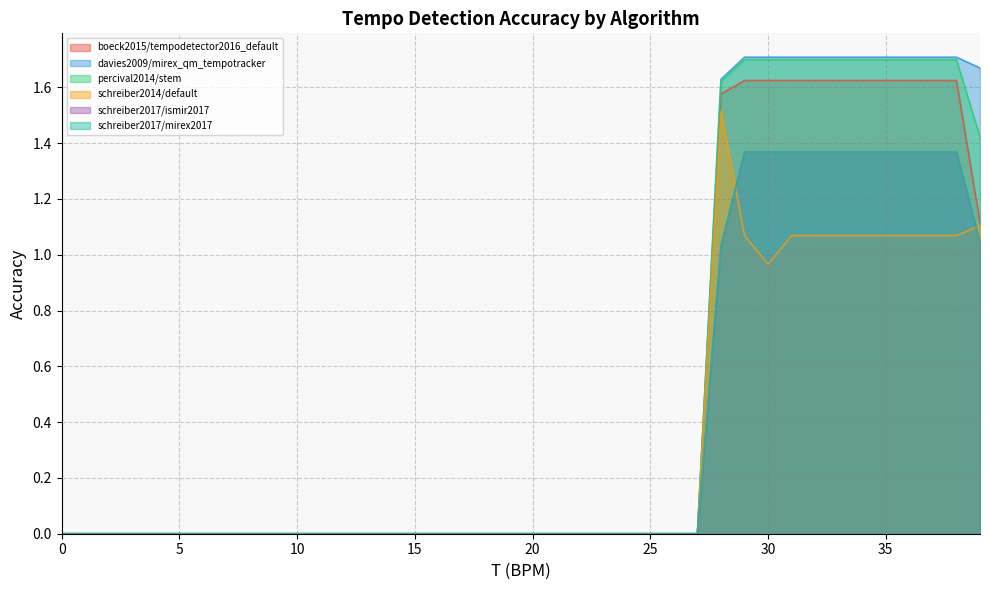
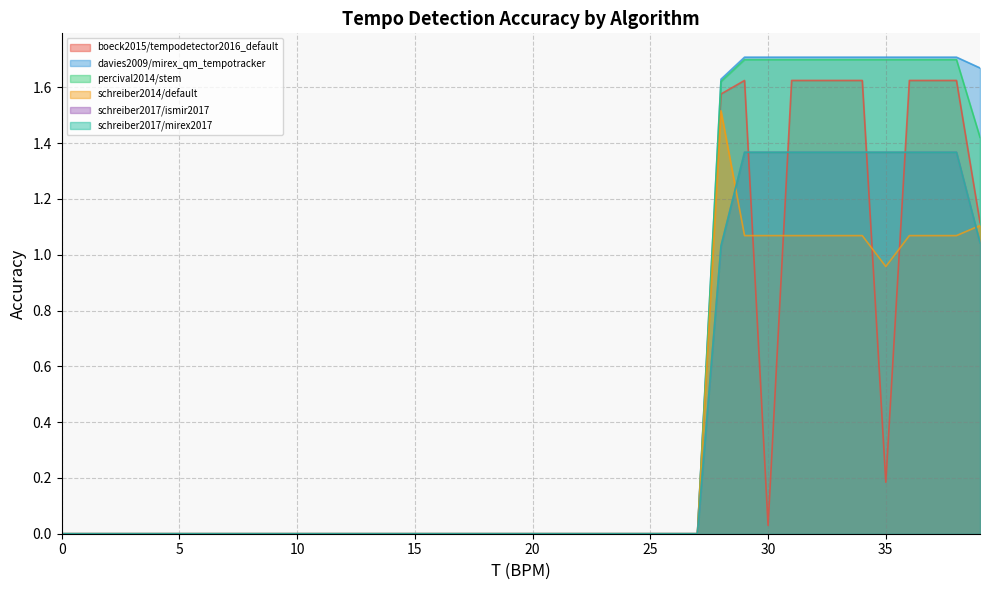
boeck2015/tempodetector2016_default, 30: 1.62 -> 0.03
schreiber2014/default, 30: 0.97 -> 1.07
boeck2015/tempodetector2016_default, 35: 1.62 -> 0.18
schreiber2014/default, 35: 1.07 -> 0.96
